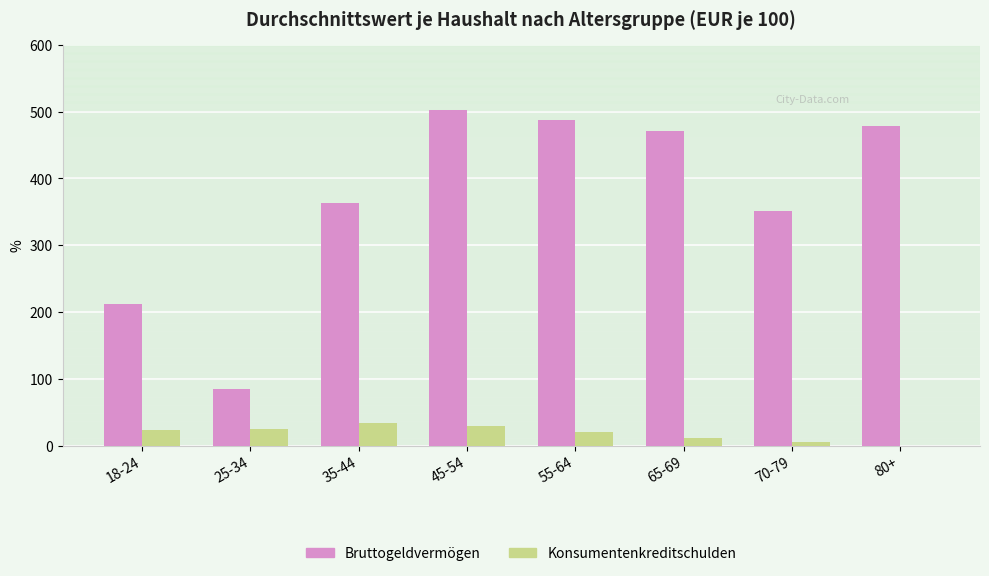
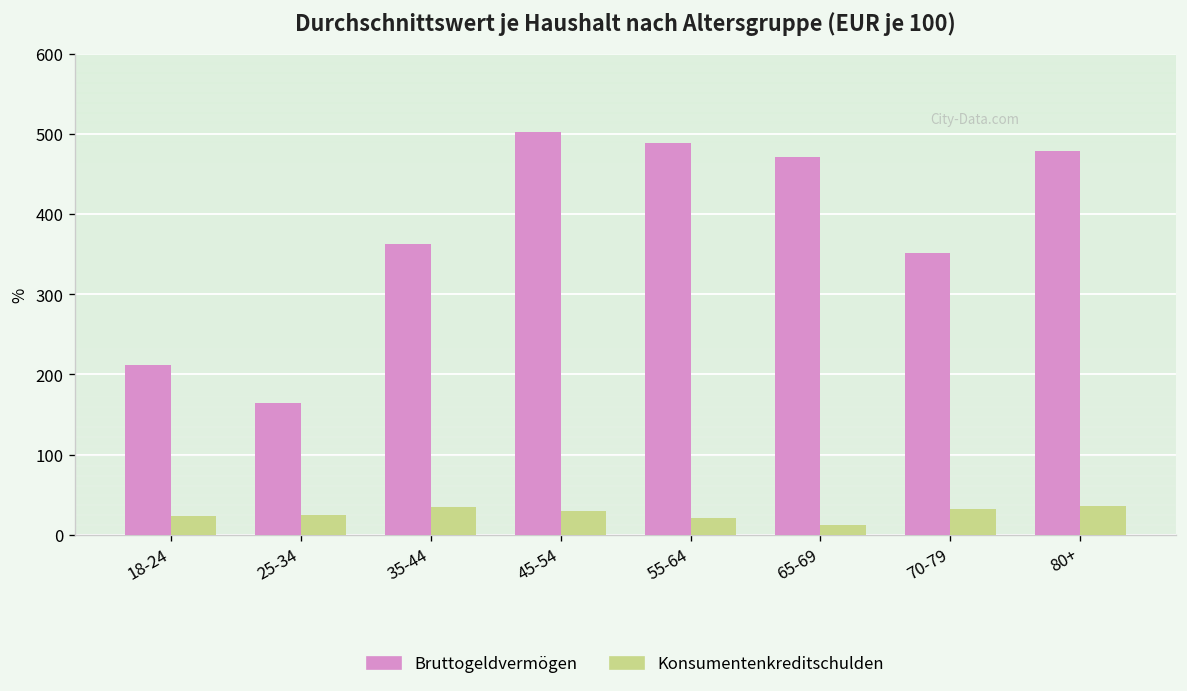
Bruttogeldvermögen, 25-34: 90 -> 160
Konsumentenkreditschulden, 70-79: 10 -> 30
Konsumentenkreditschulden, 80+: 0 -> 40
